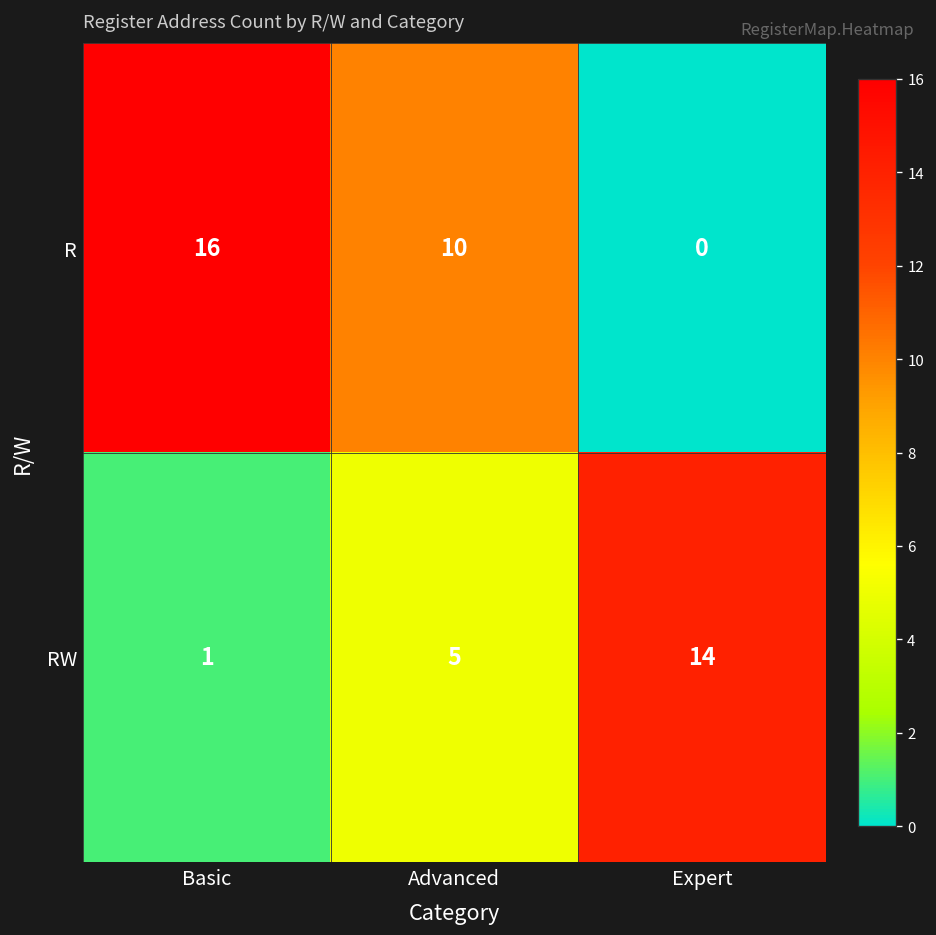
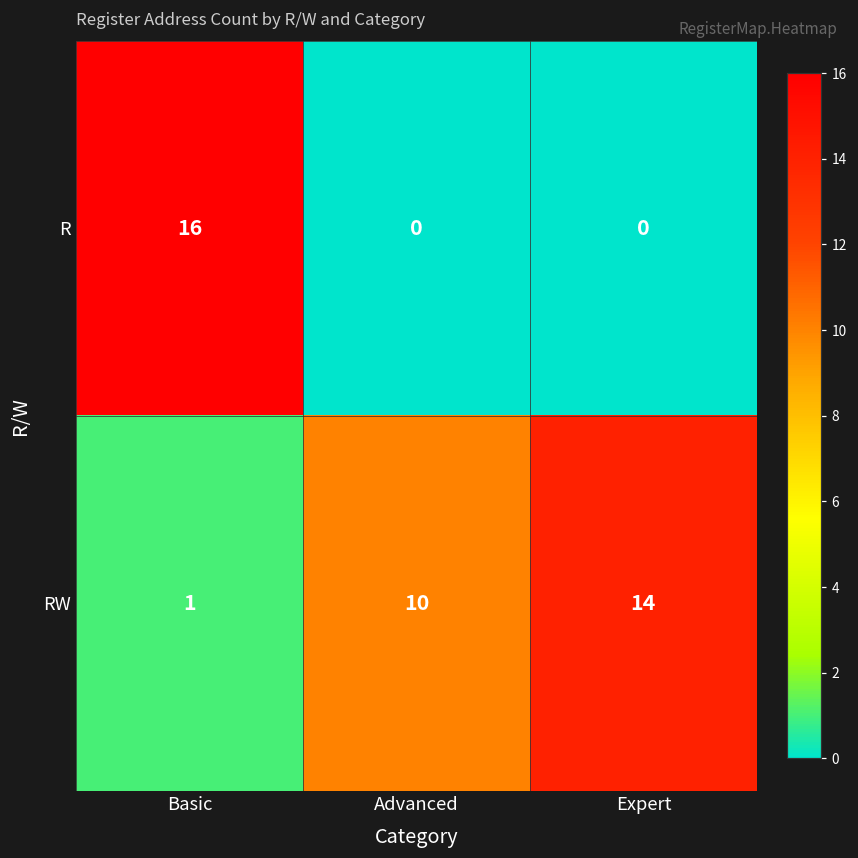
R, Advanced: 10 -> 0
RW, Advanced: 5 -> 10
